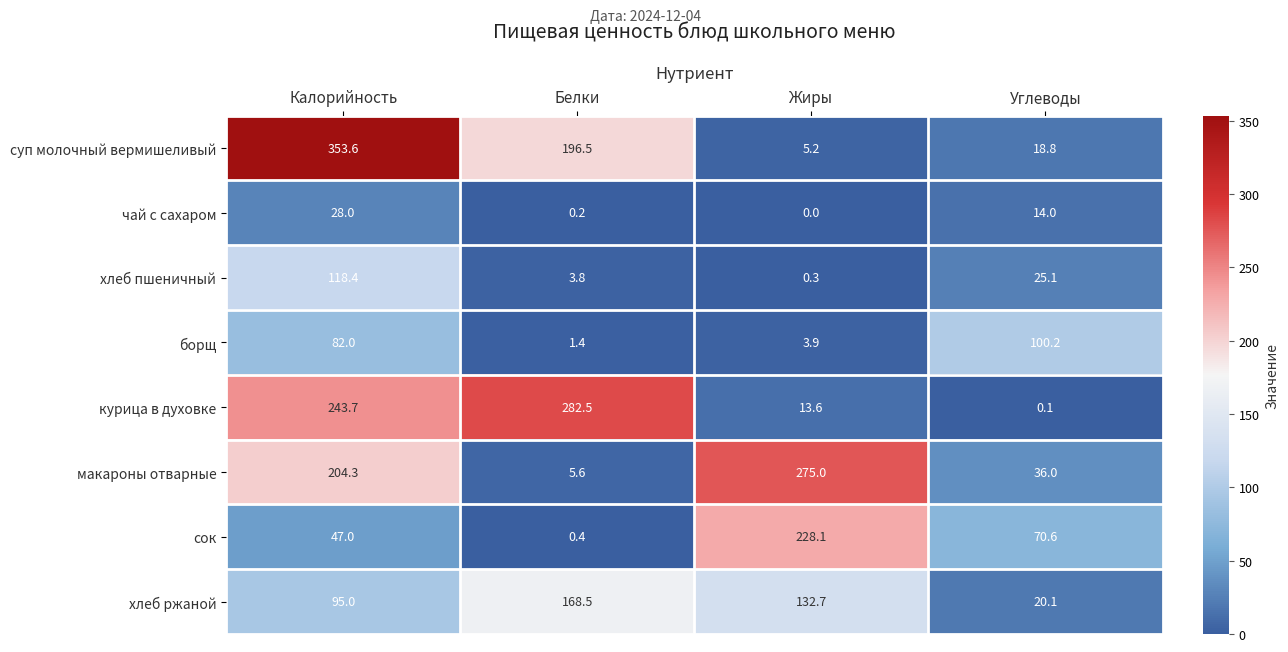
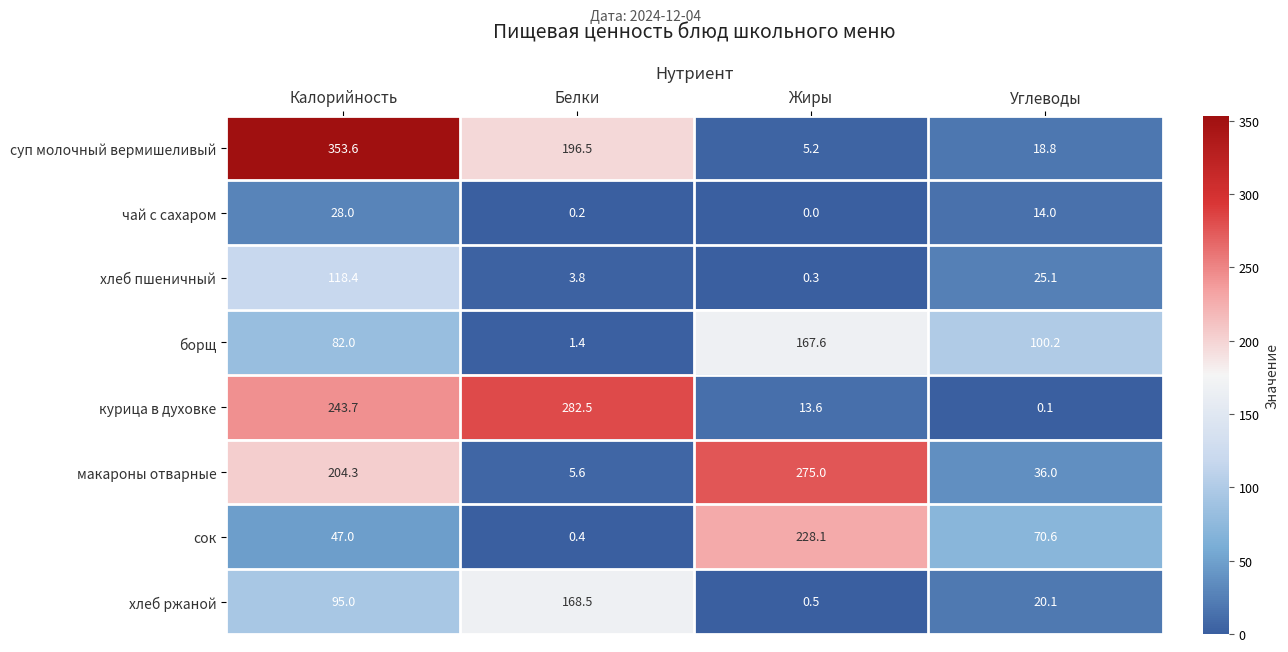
борщ, Жиры: 3.9 -> 167.6
хлеб ржаной, Жиры: 132.7 -> 0.5
